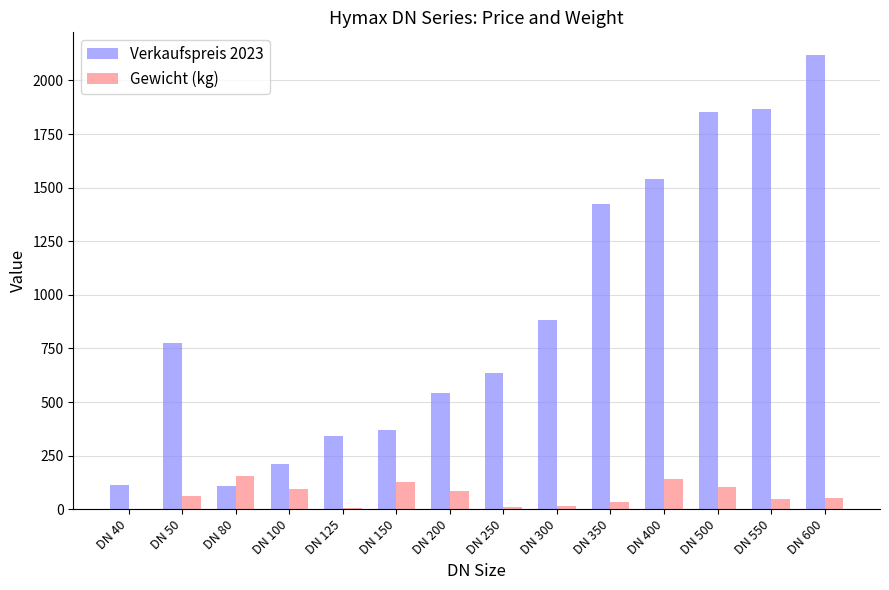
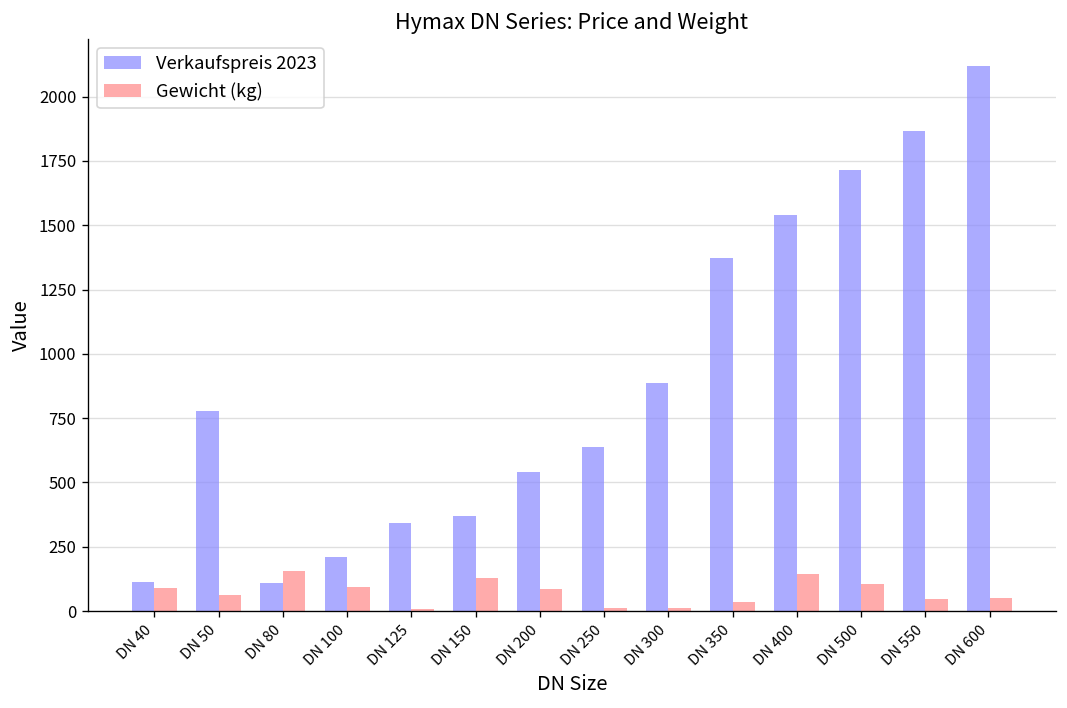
Gewicht (kg), DN 40: 0 -> 90
Verkaufspreis 2023, DN 350: 1420 -> 1370
Verkaufspreis 2023, DN 500: 1850 -> 1720
